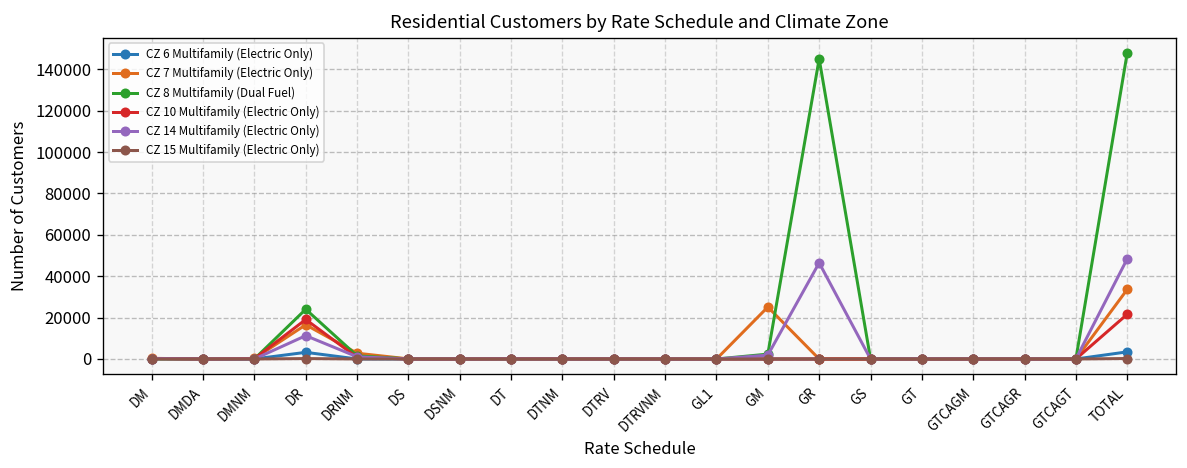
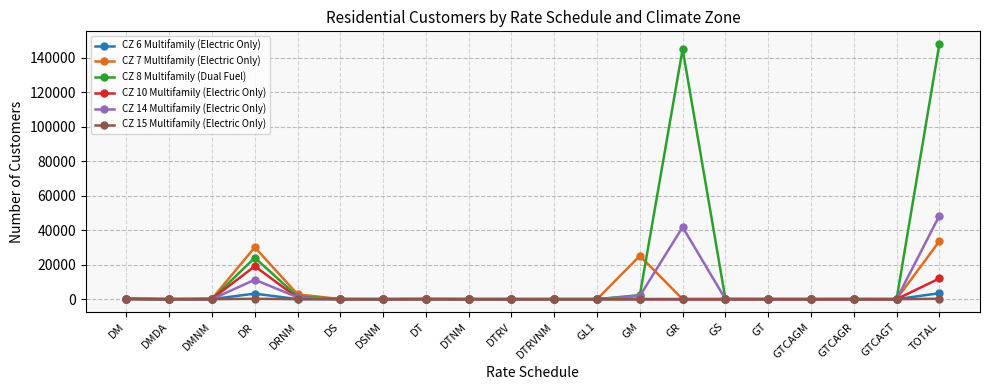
CZ 7 Multifamily (Electric Only), DR: 17000 -> 30000
CZ 14 Multifamily (Electric Only), GR: 46000 -> 42000
CZ 10 Multifamily (Electric Only), TOTAL: 22000 -> 12000
